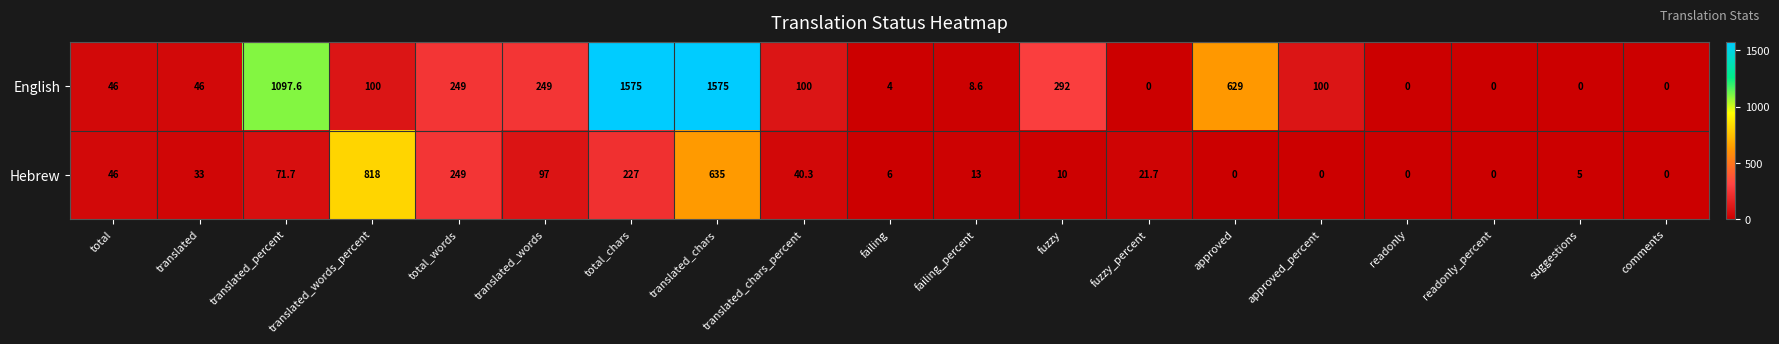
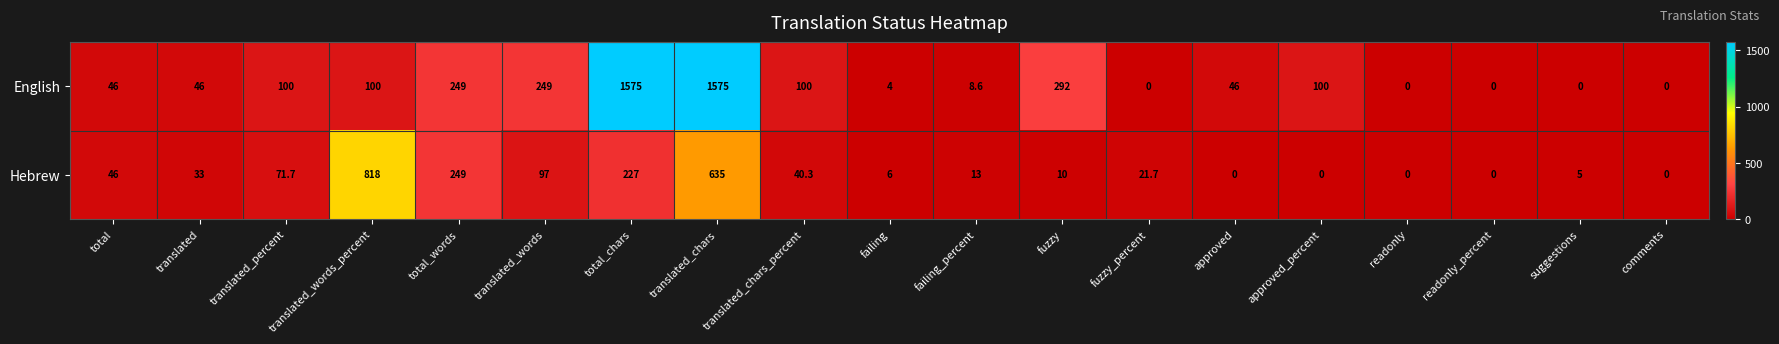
English, translated_percent: 1097.6 -> 100
English, approved: 629 -> 46
